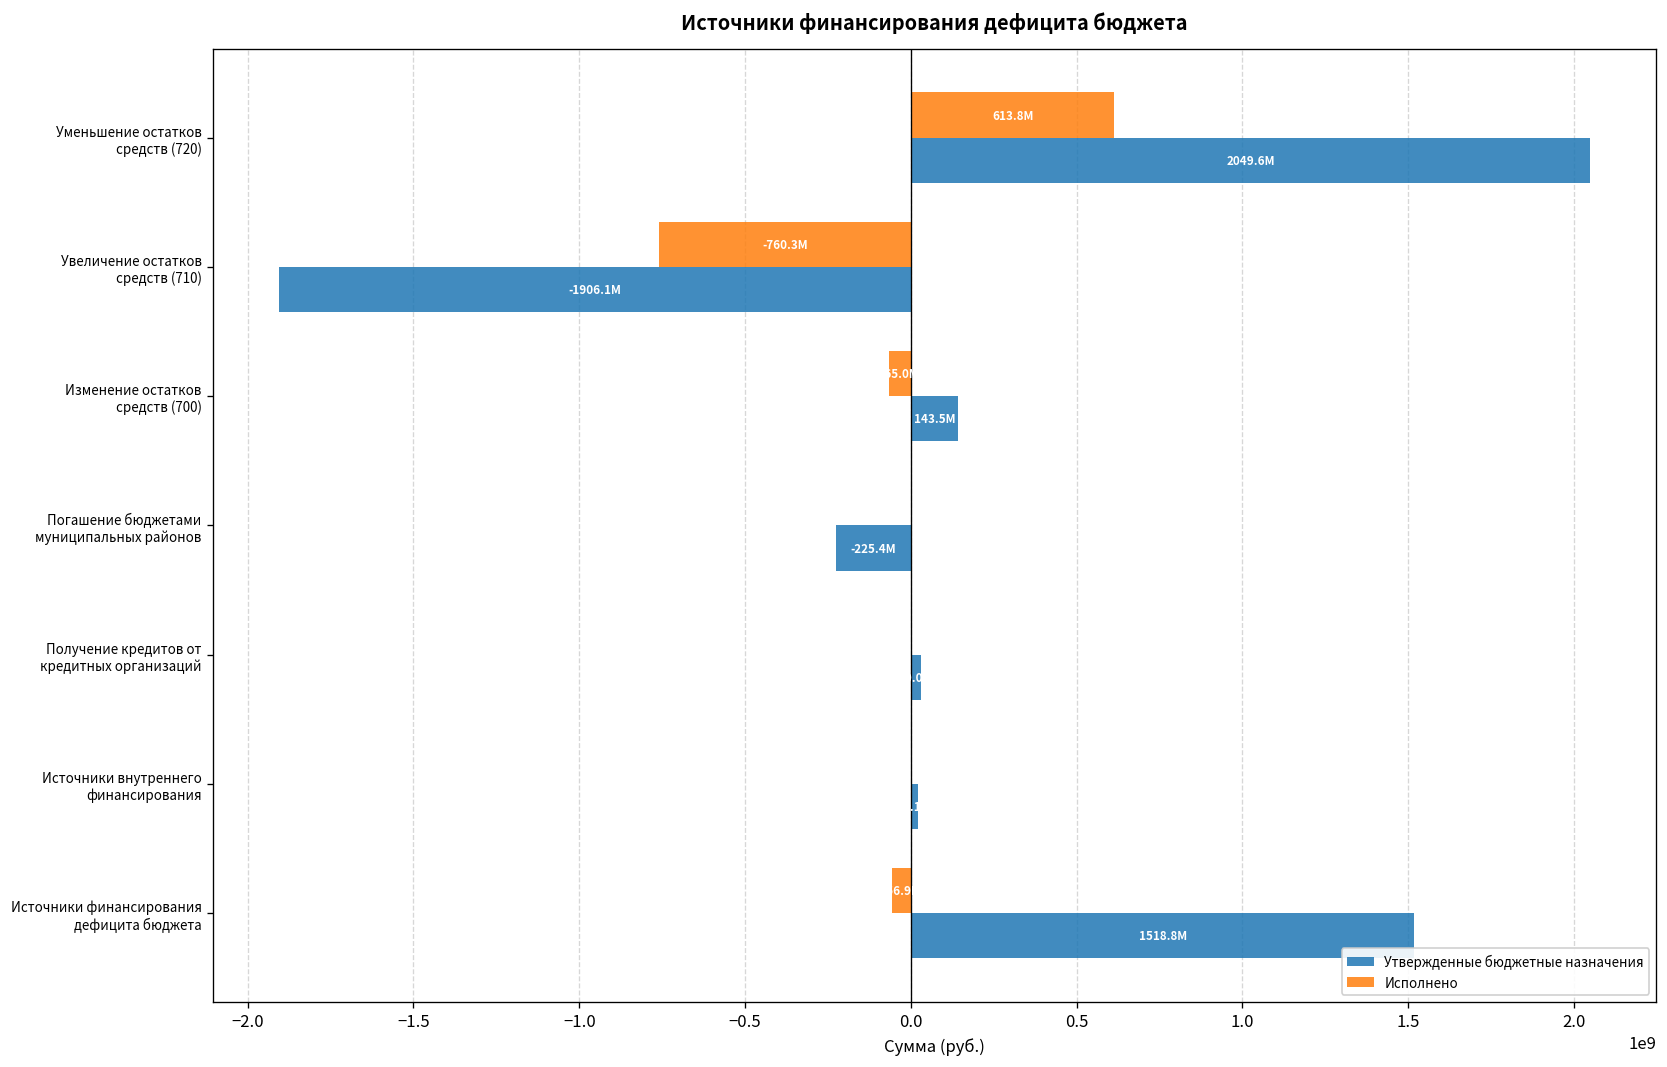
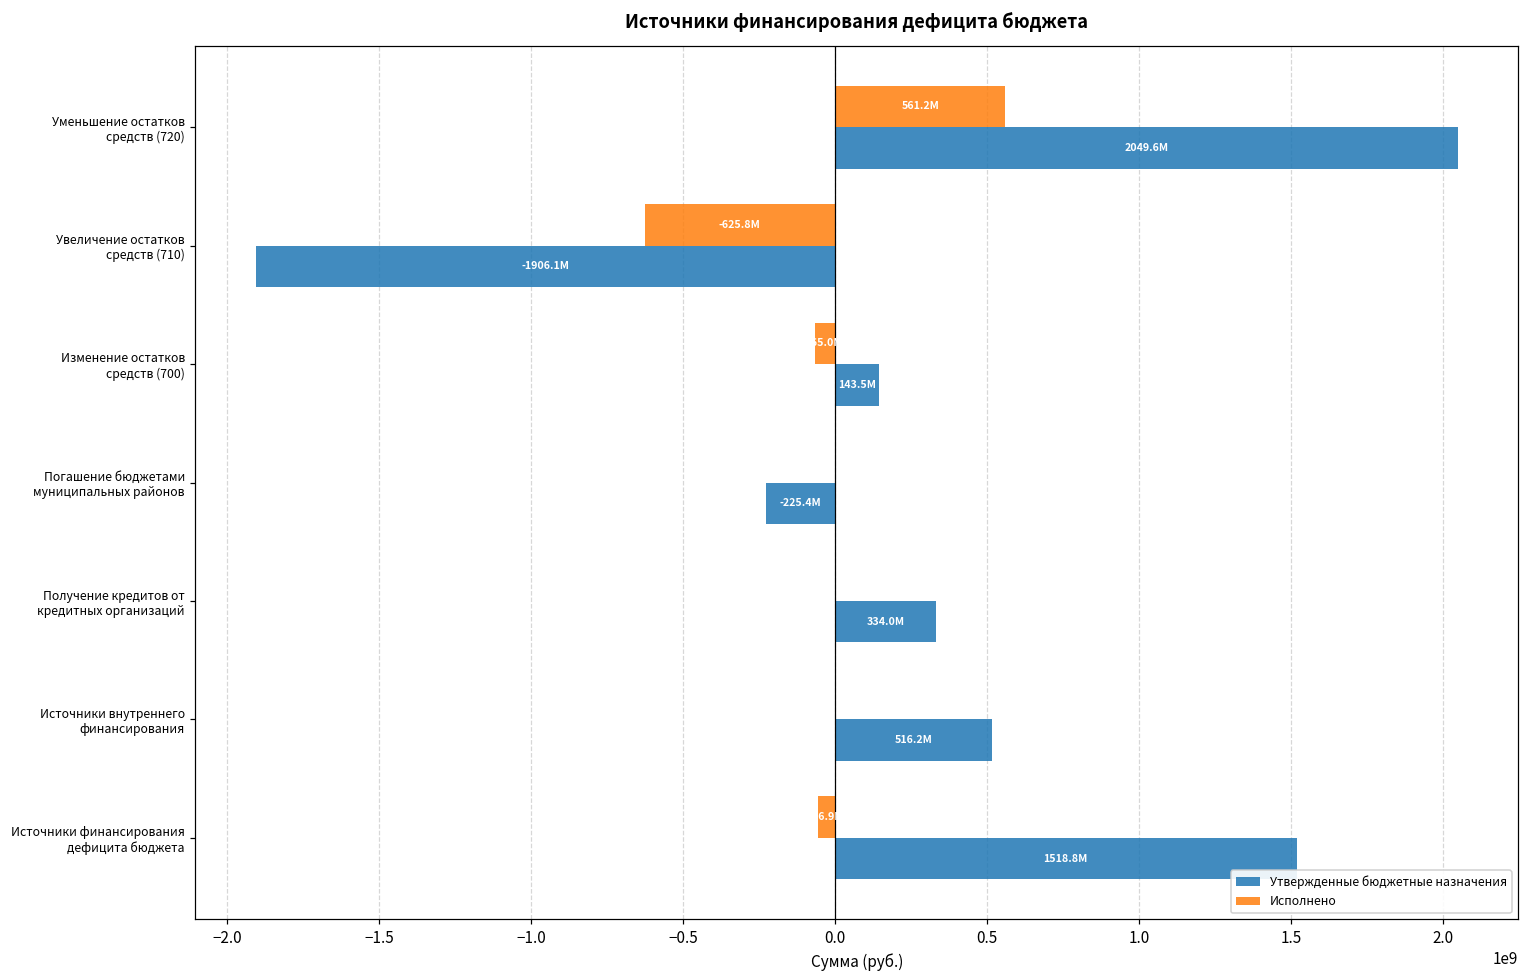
Исполнено, Уменьшение остатков средств (720): 613.8M -> 561.2M
Исполнено, Увеличение остатков средств (710): -760.3M -> -625.8M
Утвержденные бюджетные назначения, Получение кредитов от кредитных организаций: 30000000 -> 330000000
Утвержденные бюджетные назначения, Источники внутреннего финансирования: 20000000 -> 520000000
